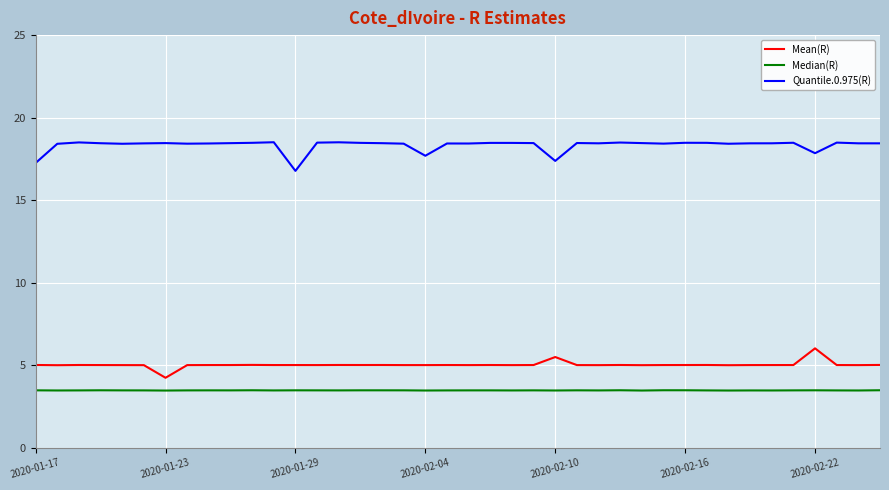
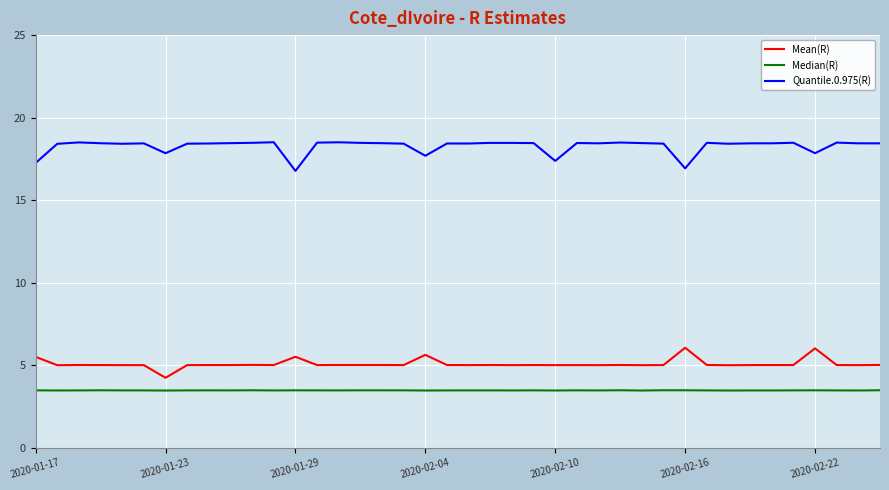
Mean(R), 2020-01-17: 5.0 -> 5.5
Quantile.0.975(R), 2020-01-23: 18.5 -> 17.8
Mean(R), 2020-01-29: 5.0 -> 5.5
Mean(R), 2020-02-04: 5.0 -> 5.6
Mean(R), 2020-02-10: 5.5 -> 5.0
Mean(R), 2020-02-16: 5.0 -> 6.1
Quantile.0.975(R), 2020-02-16: 18.5 -> 16.9
